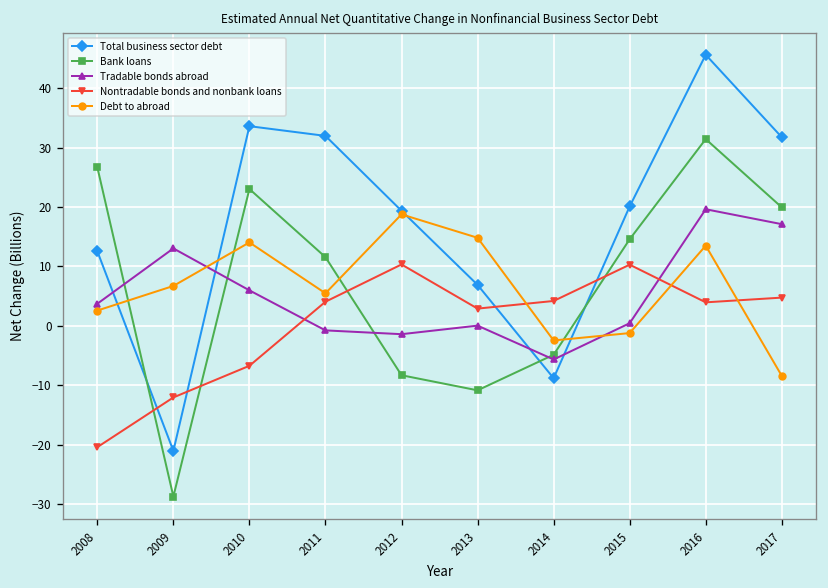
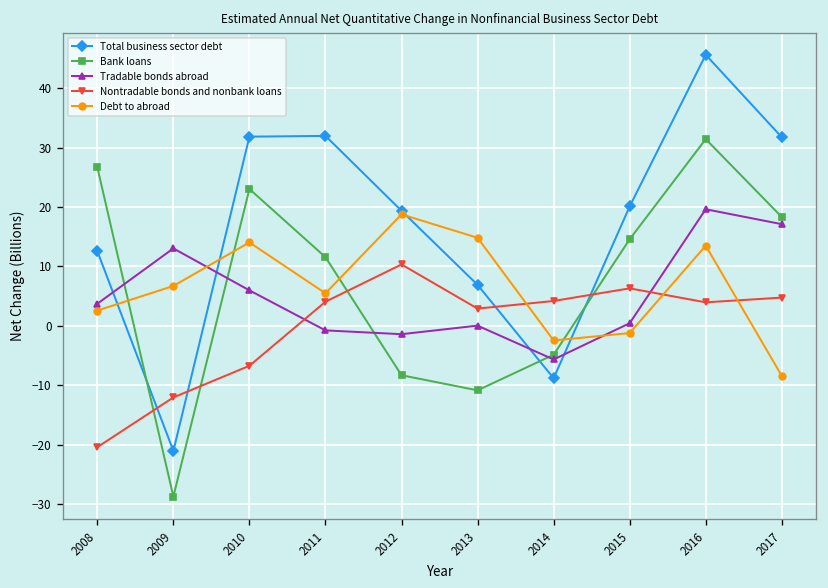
Total business sector debt, 2010: 34 -> 32
Nontradable bonds and nonbank loans, 2015: 10 -> 6
Bank loans, 2017: 20 -> 18
